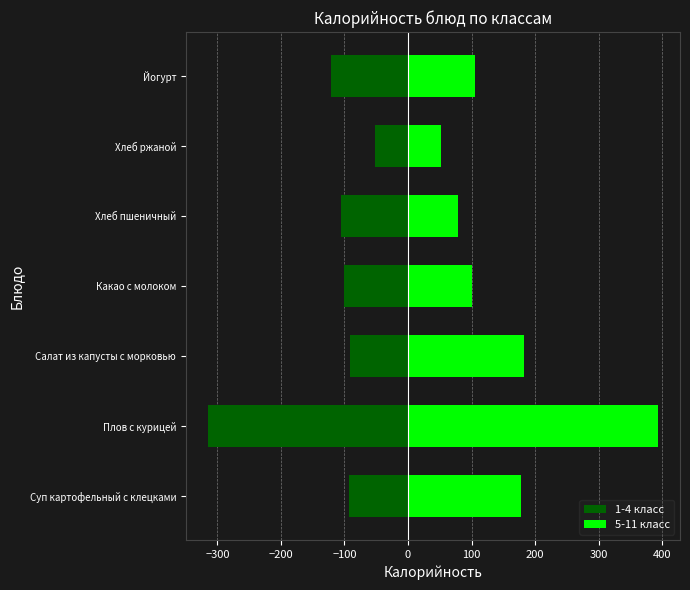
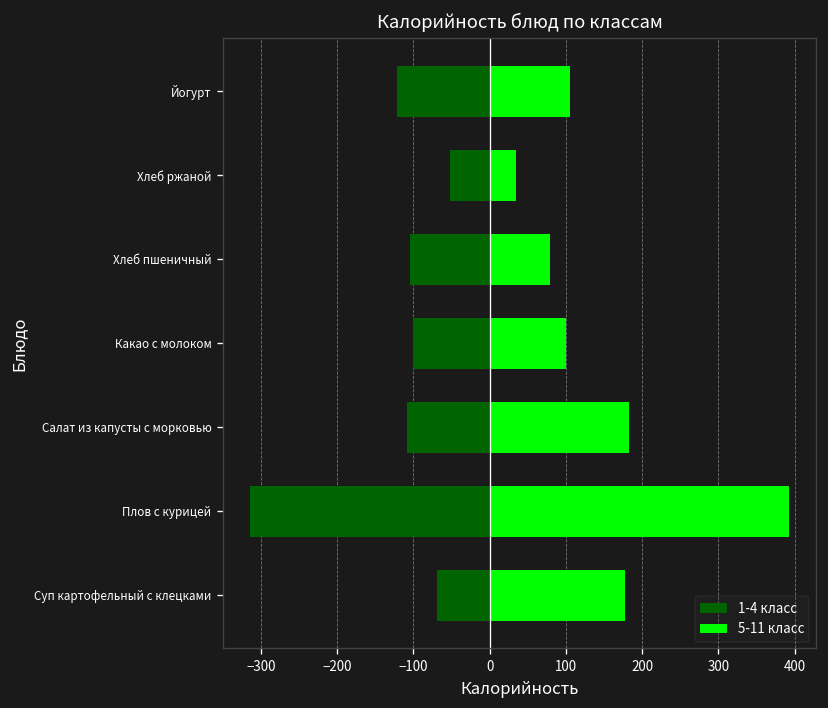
5-11 класс, Хлеб ржаной: 50 -> 30
1-4 класс, Салат из капусты с морковью: -90 -> -110
1-4 класс, Суп картофельный с клецками: -90 -> -70
